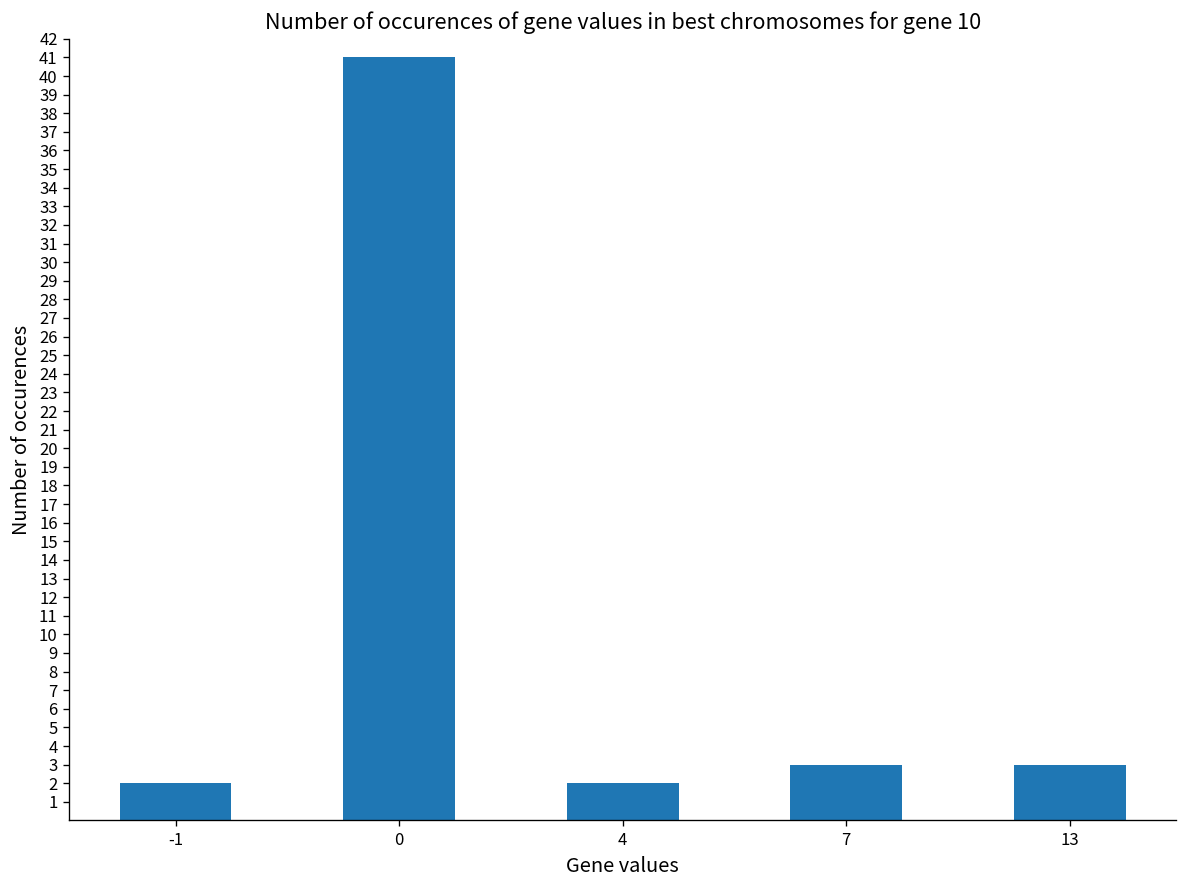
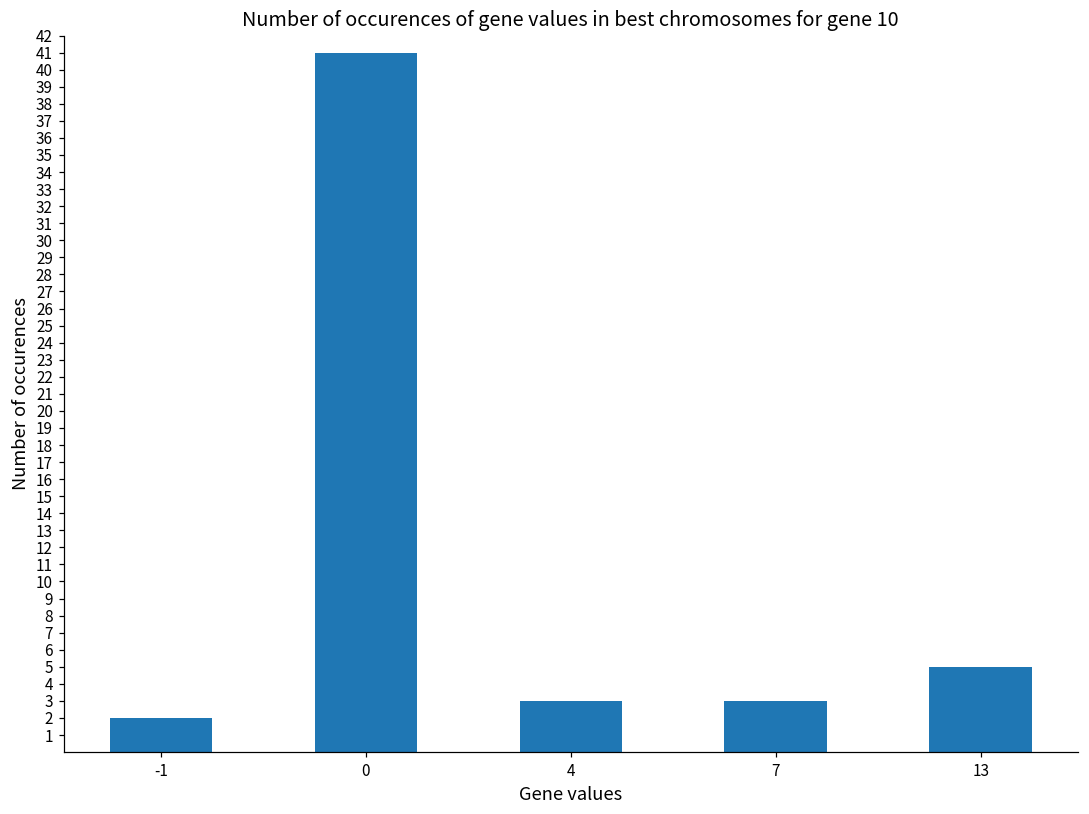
4: 2 -> 3
13: 3 -> 5
